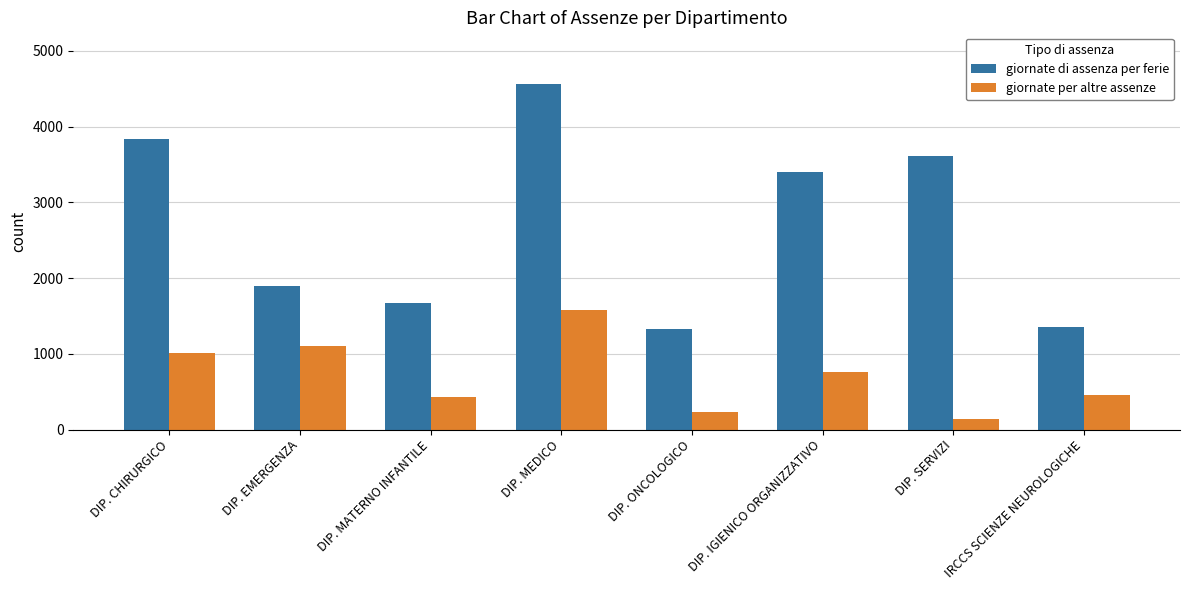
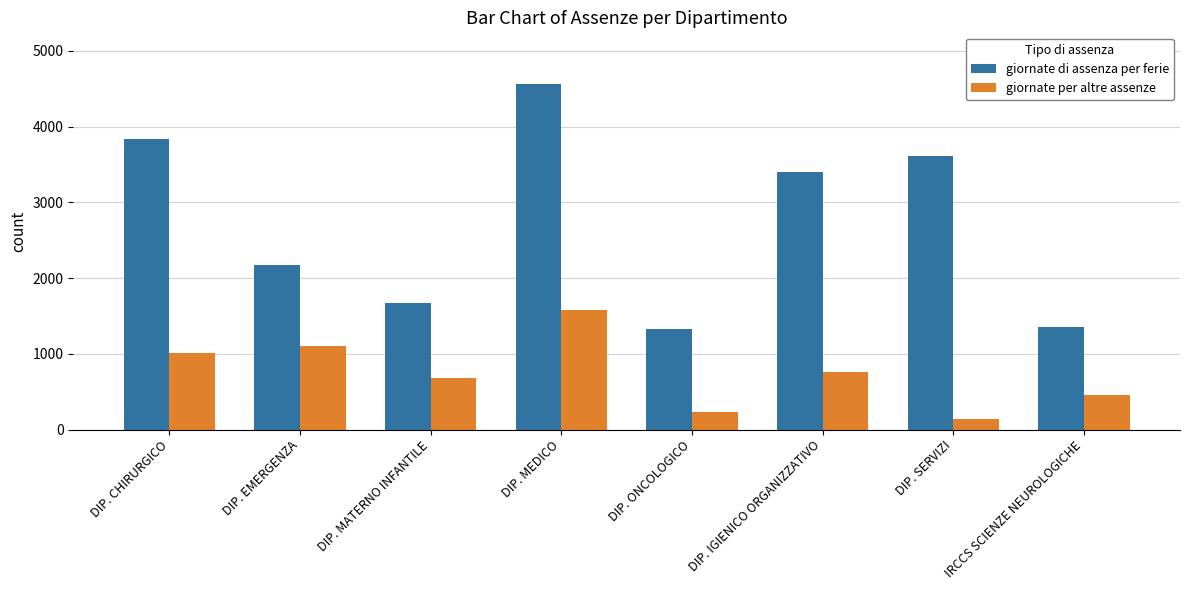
giornate di assenza per ferie, DIP. EMERGENZA: 1900 -> 2200
giornate per altre assenze, DIP. MATERNO INFANTILE: 400 -> 700
